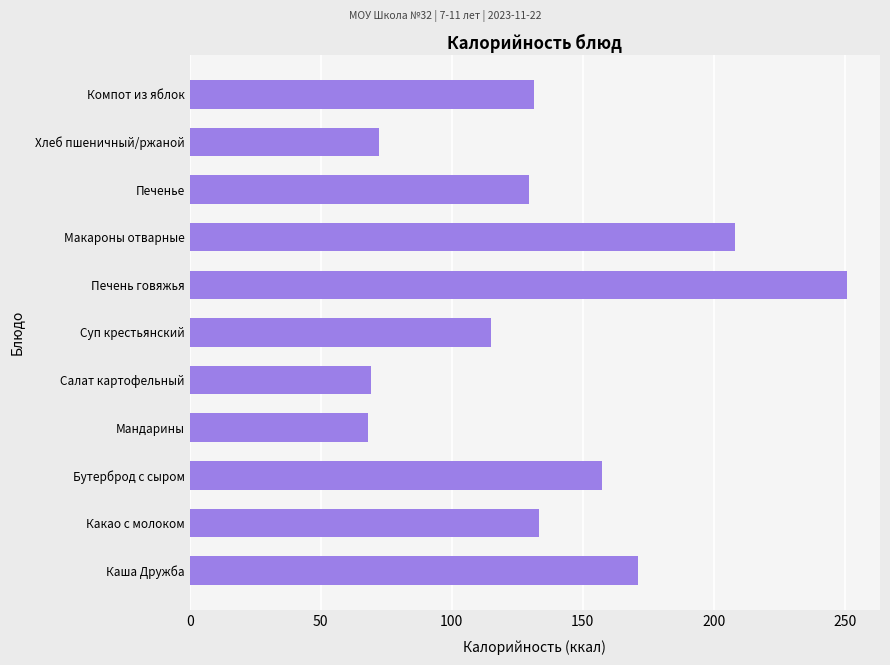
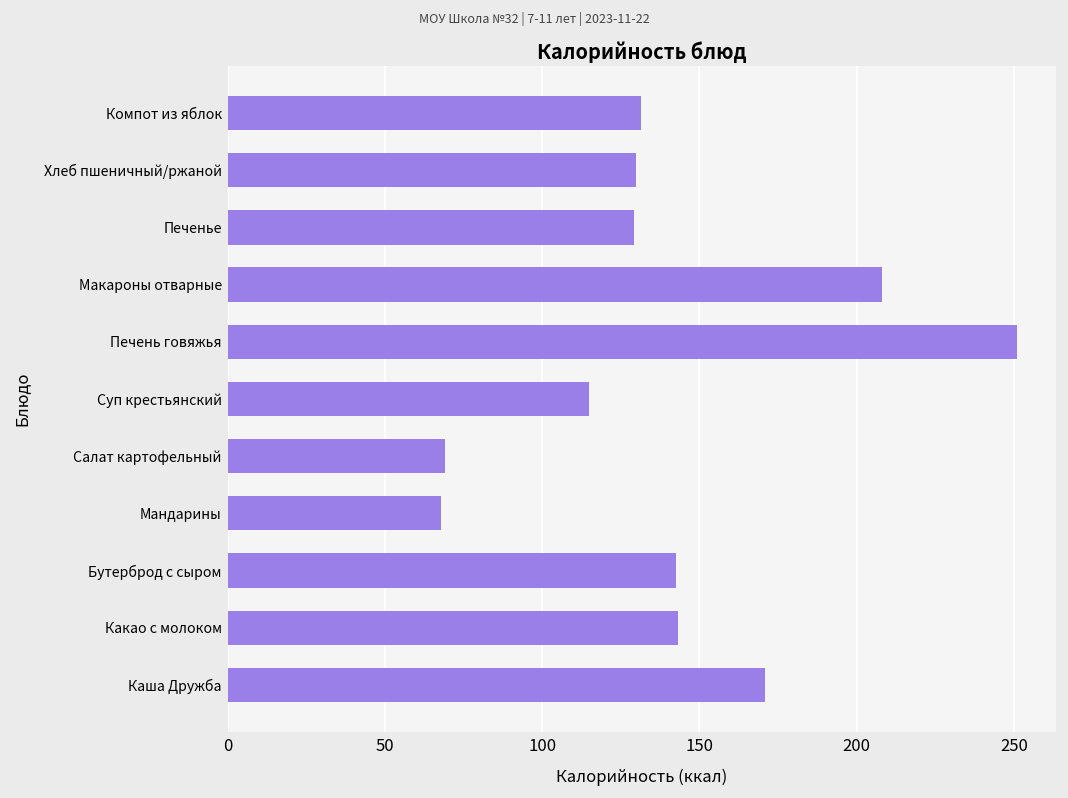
Хлеб пшеничный/ржаной: 72 -> 130
Бутерброд с сыром: 158 -> 143
Какао с молоком: 133 -> 143
